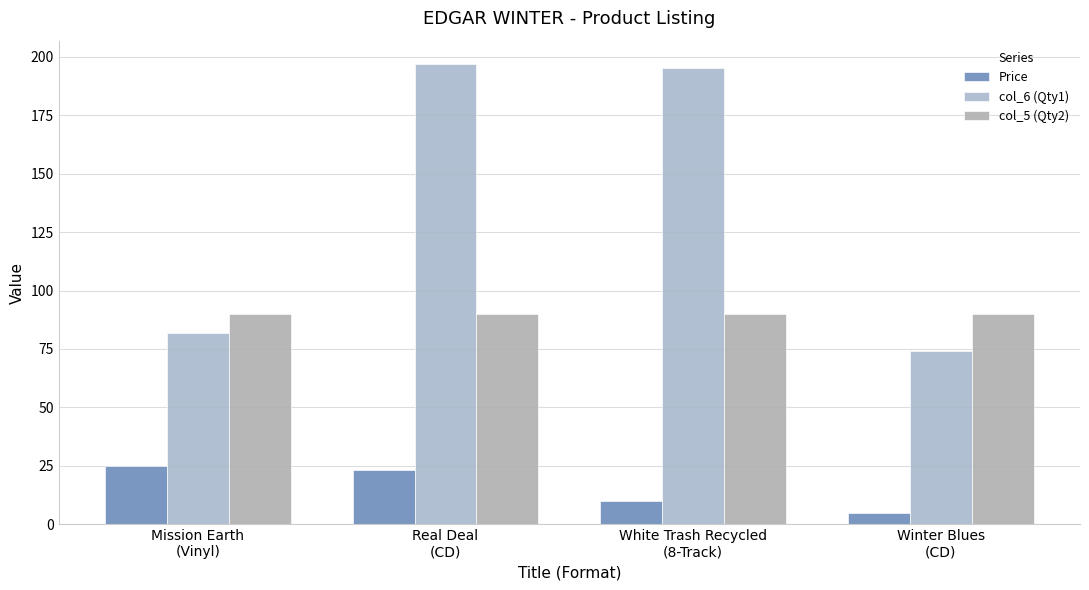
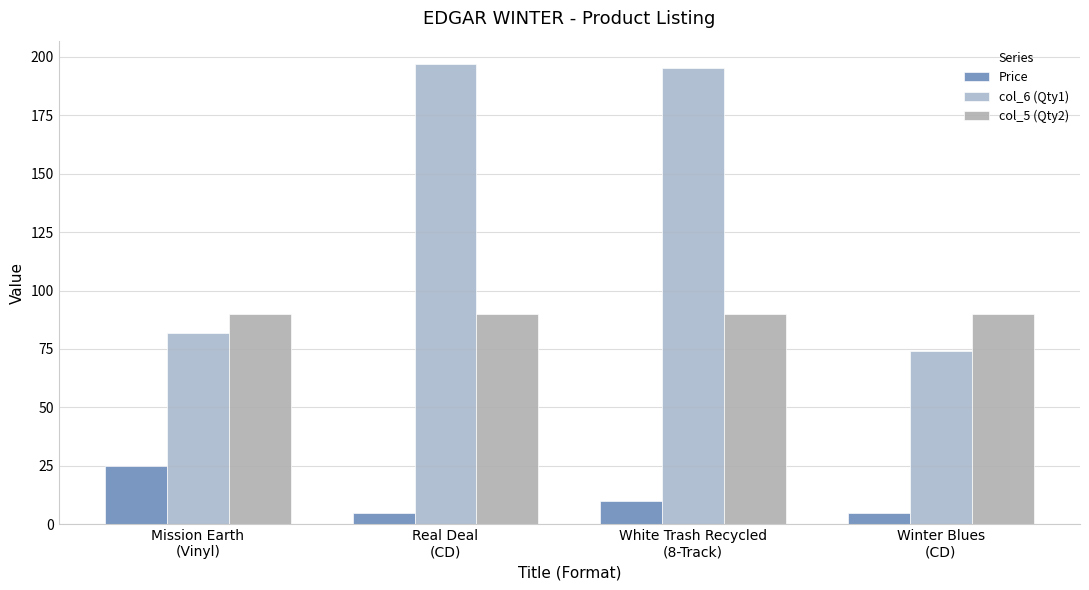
Price, Real Deal (CD): 23 -> 5
